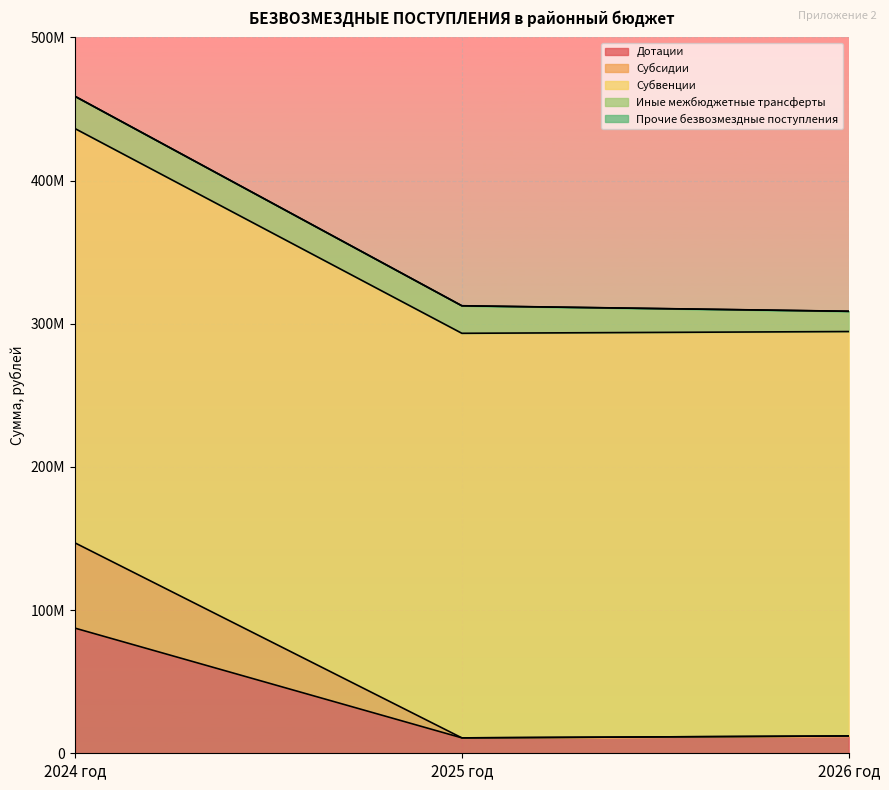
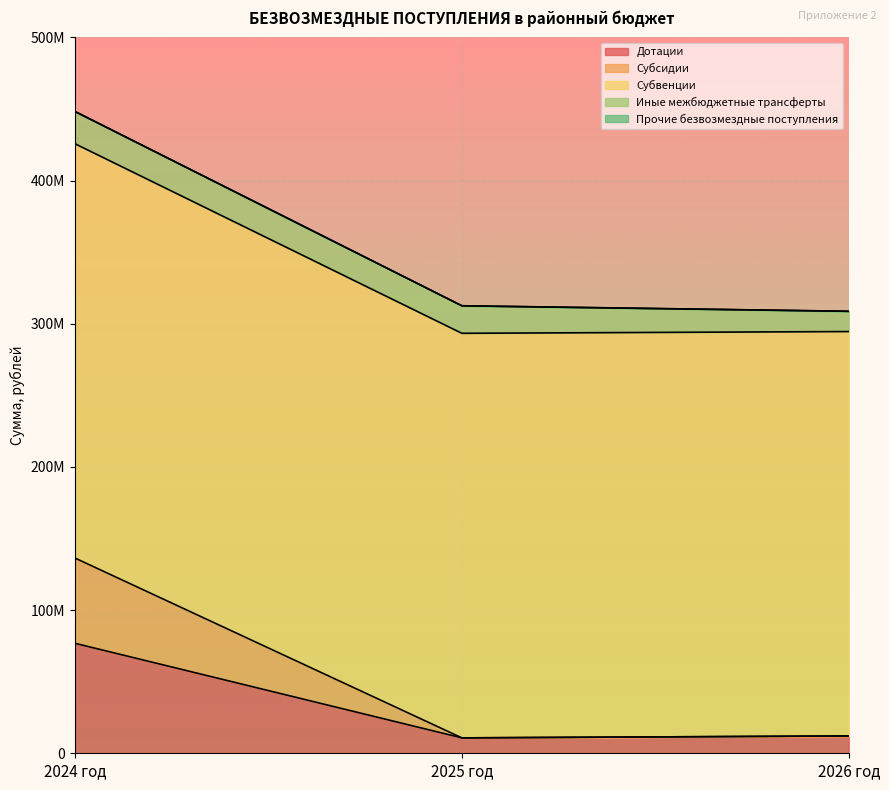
Дотации, 2024 год: 87000000 -> 77000000
